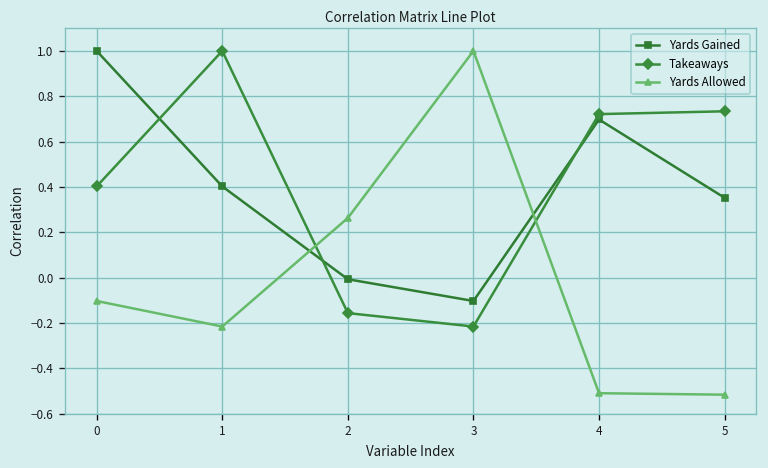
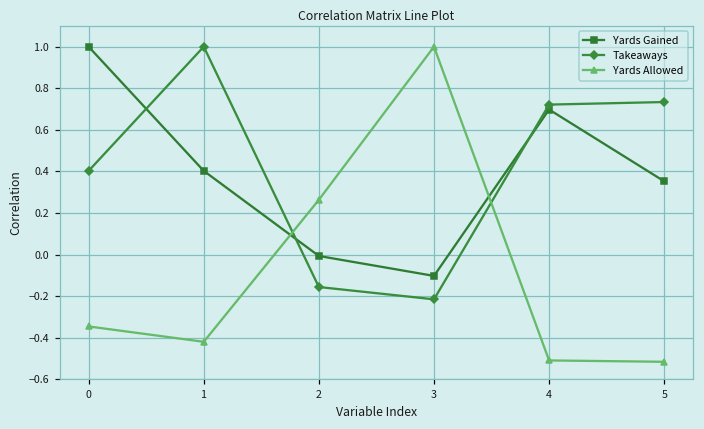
Yards Allowed, 0: -0.10 -> -0.35
Yards Allowed, 1: -0.22 -> -0.42
